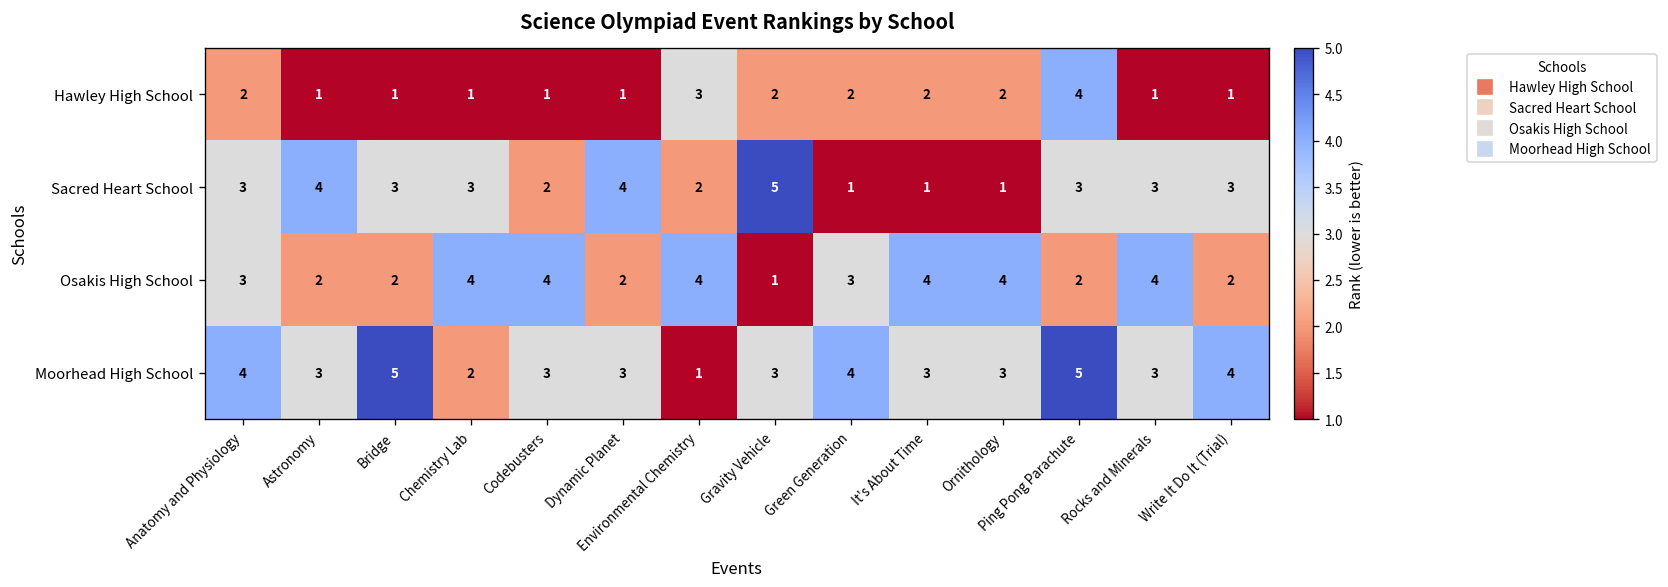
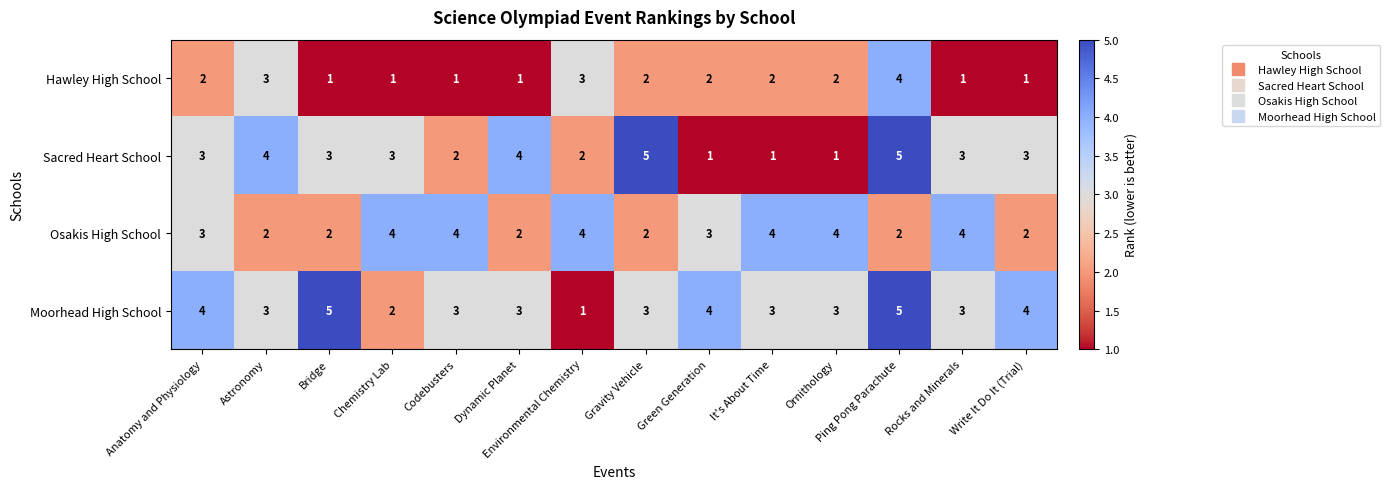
Hawley High School, Astronomy: 1 -> 3
Sacred Heart School, Ping Pong Parachute: 3 -> 5
Osakis High School, Gravity Vehicle: 1 -> 2
